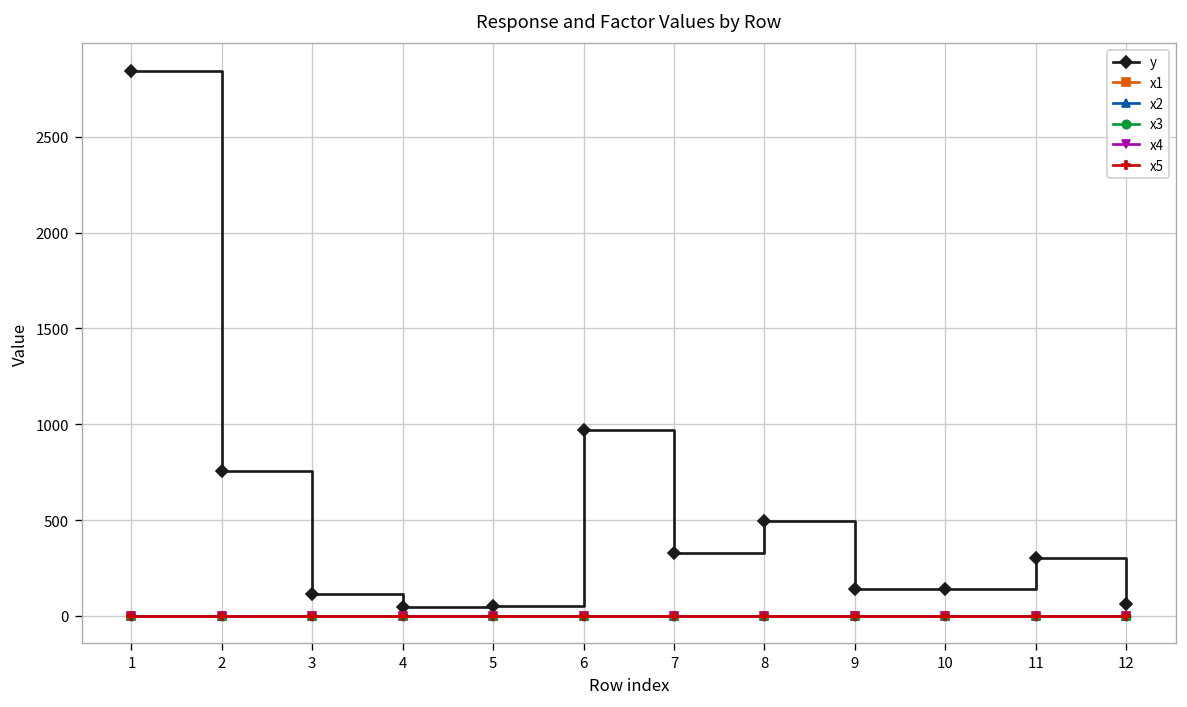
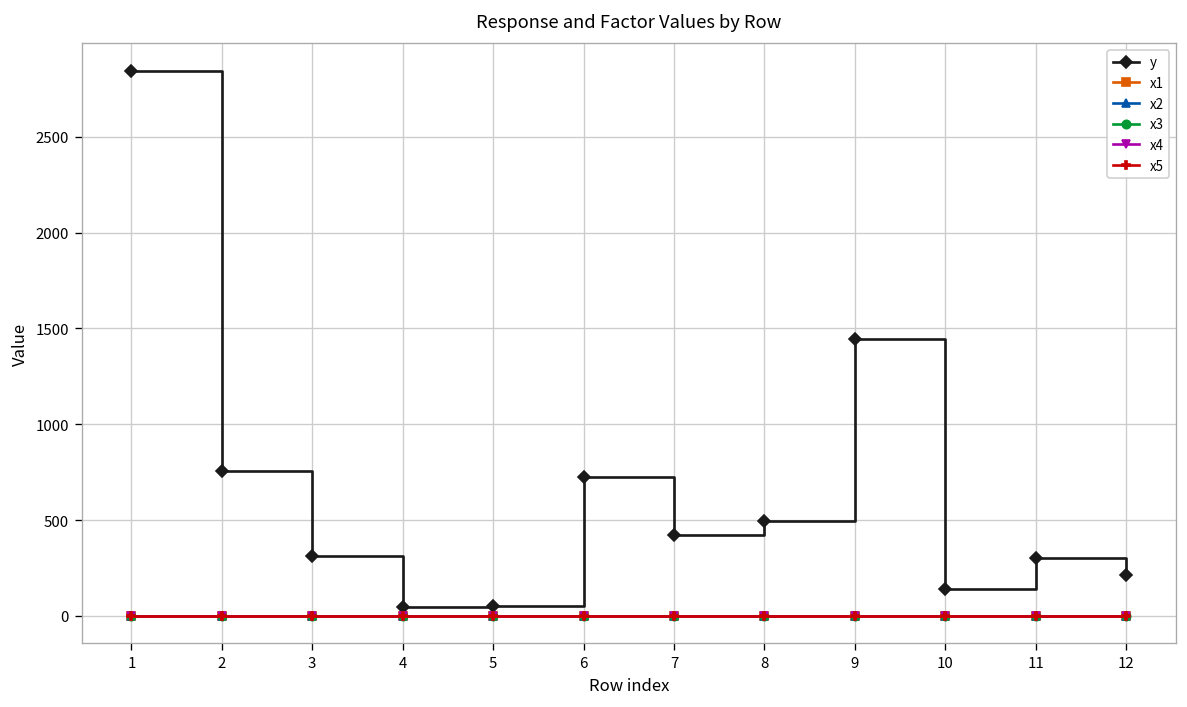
y, 3: 110 -> 320
y, 6: 970 -> 730
y, 7: 330 -> 420
y, 9: 140 -> 1450
y, 12: 60 -> 220
